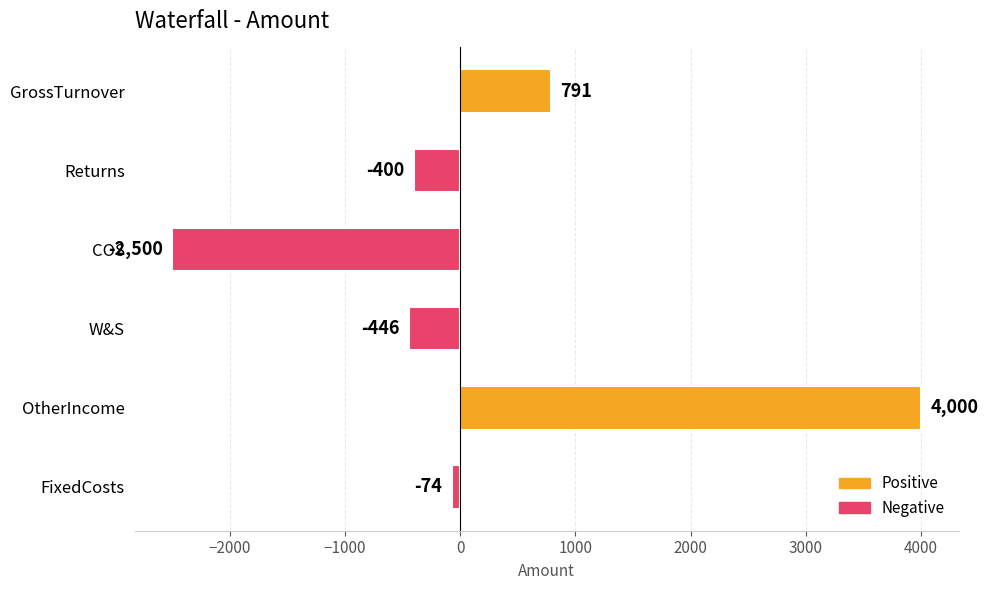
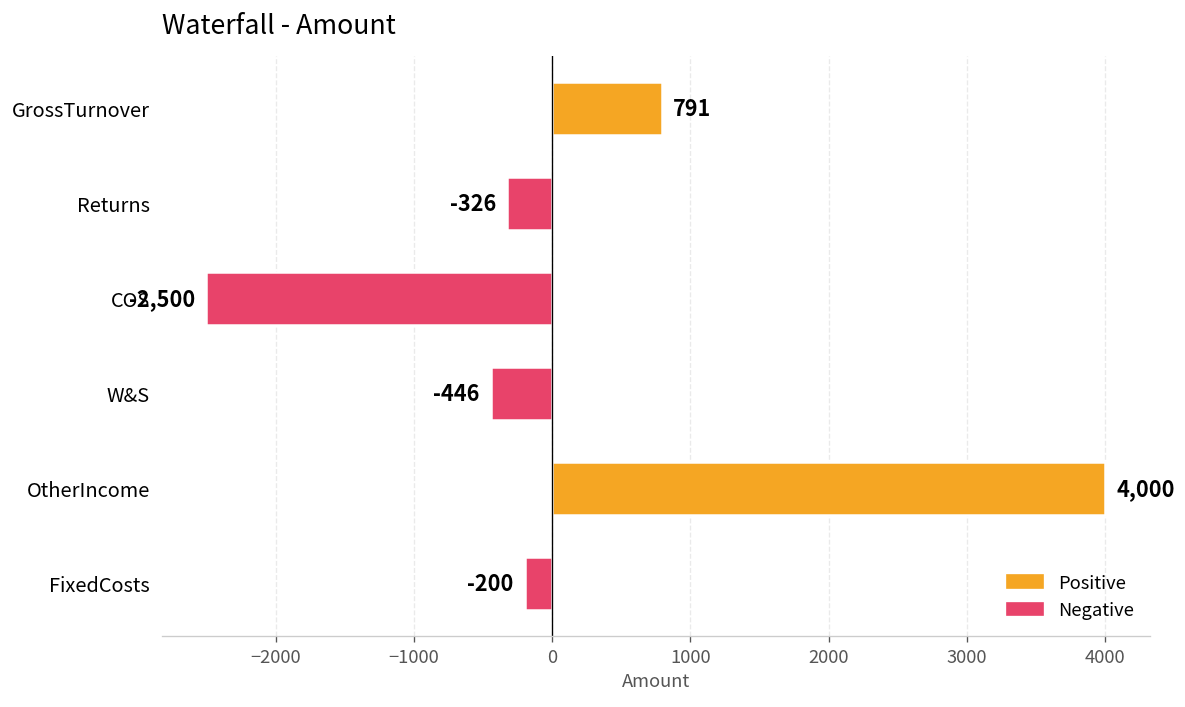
Returns: -400 -> -326
FixedCosts: -74 -> -200
